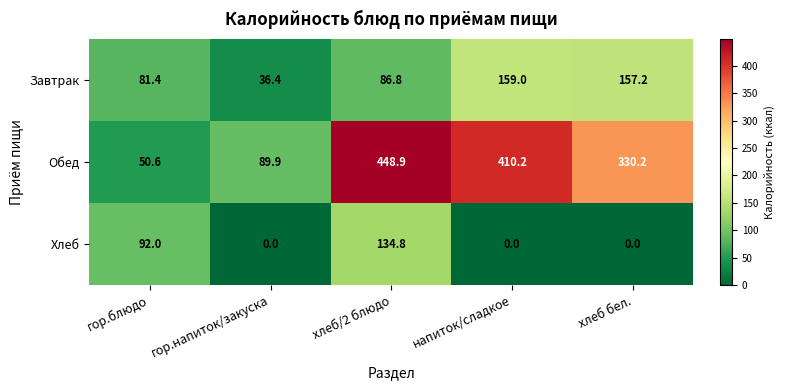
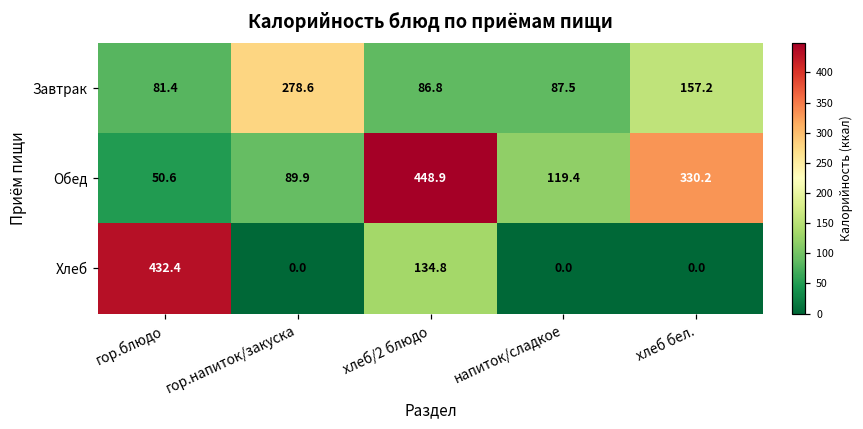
Завтрак, гор.напиток/закуска: 36.4 -> 278.6
Завтрак, напиток/сладкое: 159.0 -> 87.5
Обед, напиток/сладкое: 410.2 -> 119.4
Хлеб, гор.блюдо: 92.0 -> 432.4
